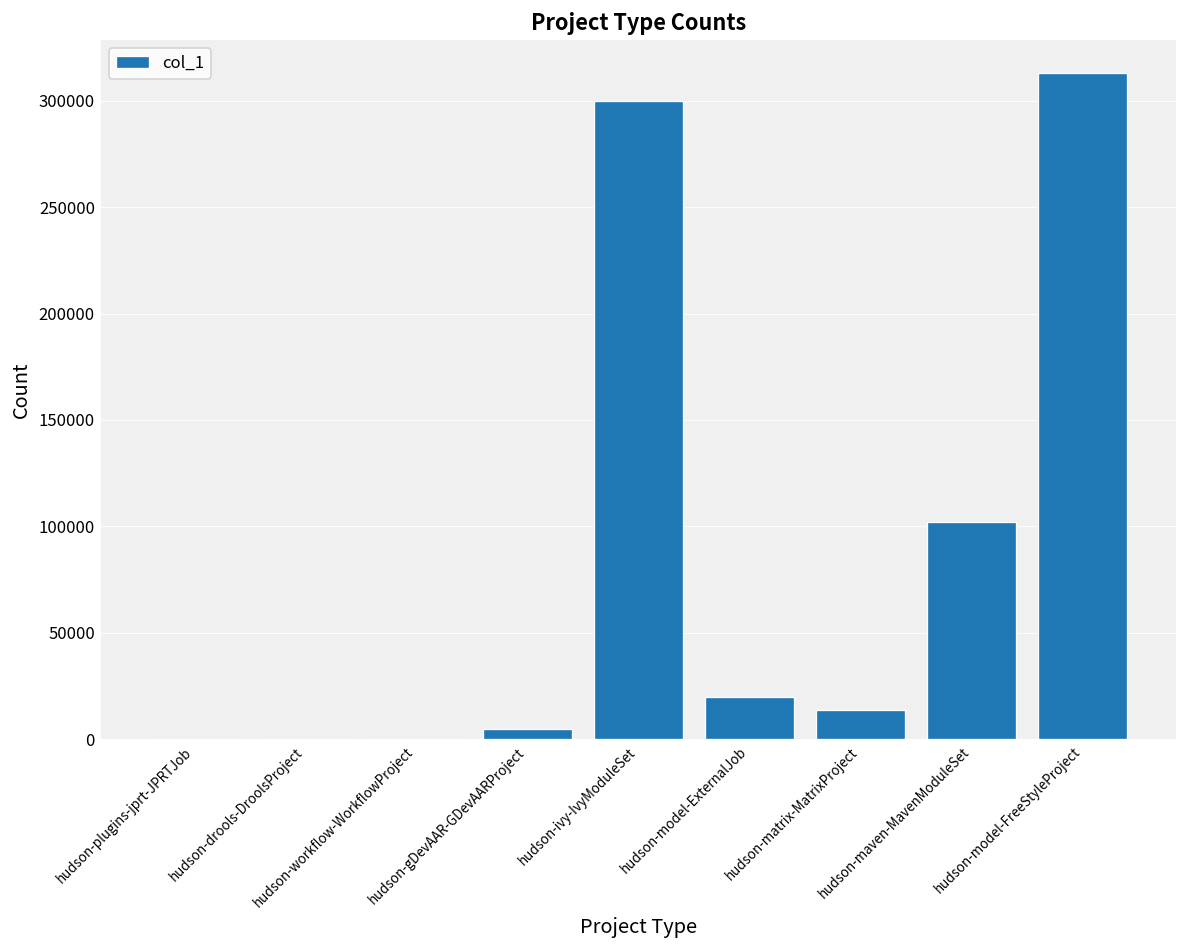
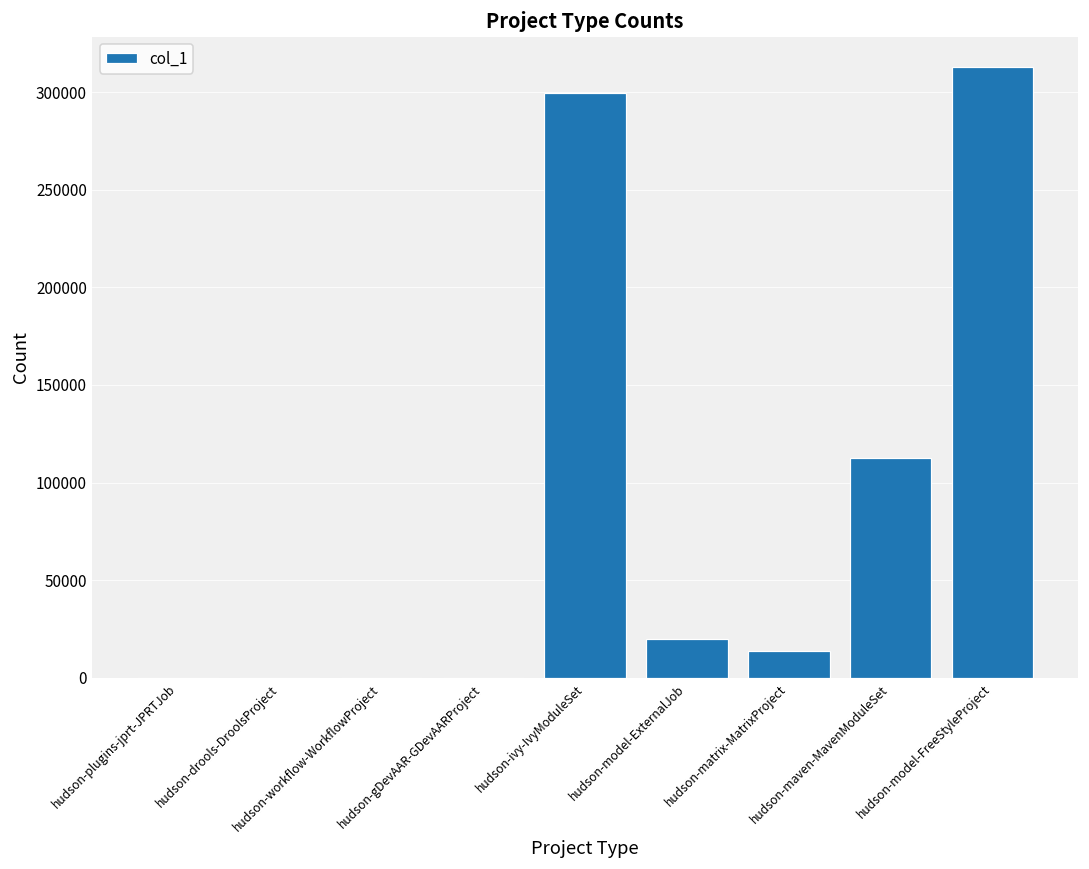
hudson-gDevAAR-GDevAARProject: 5000 -> 0
hudson-maven-MavenModuleSet: 102000 -> 113000
